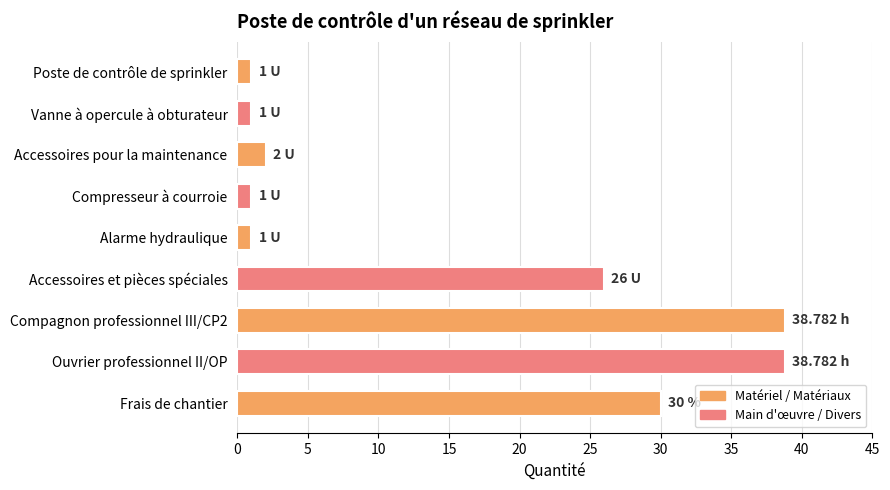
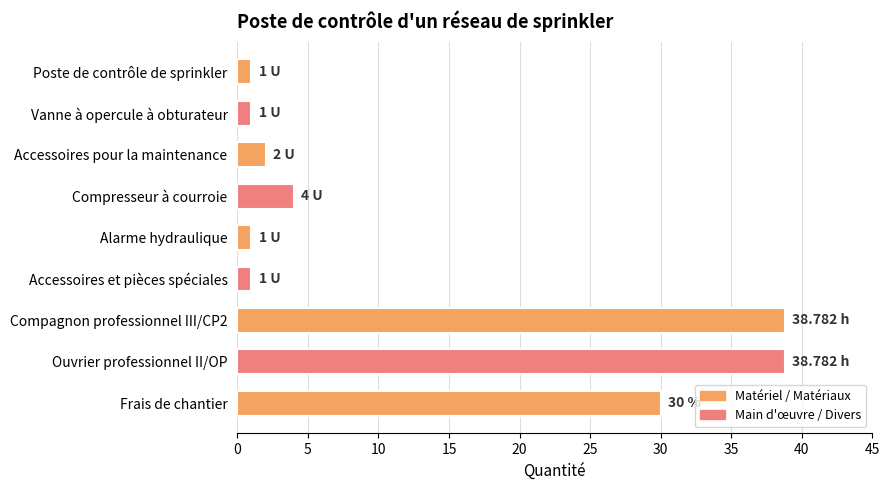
Compresseur à courroie: 1 -> 4
Accessoires et pièces spéciales: 26 -> 1
